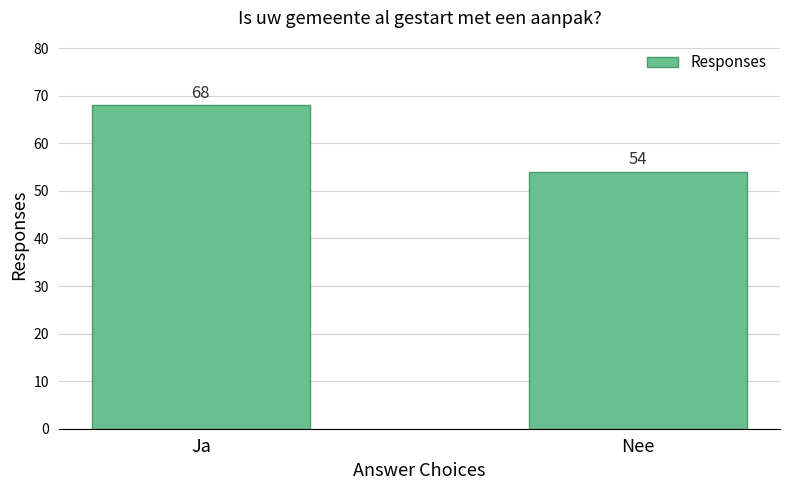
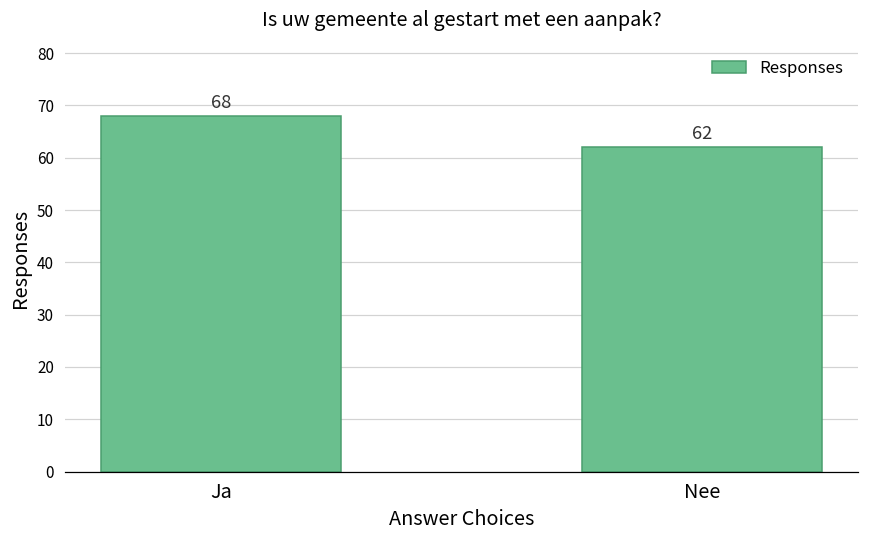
Nee: 54 -> 62
